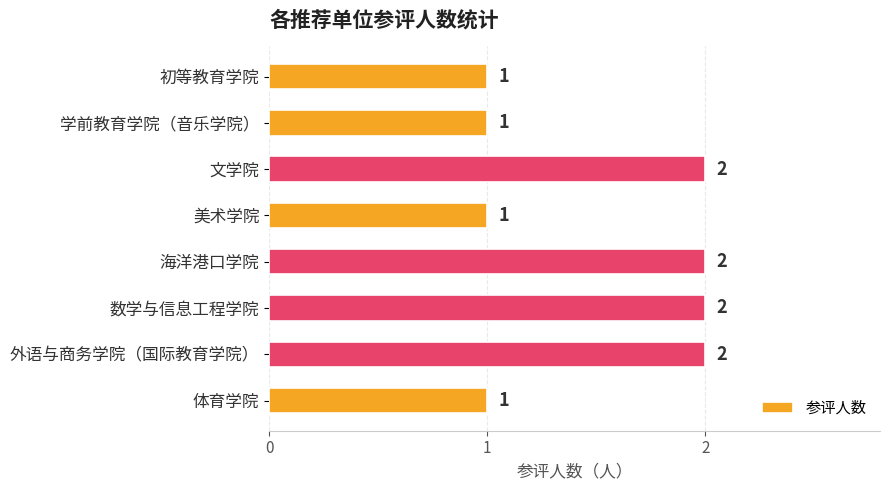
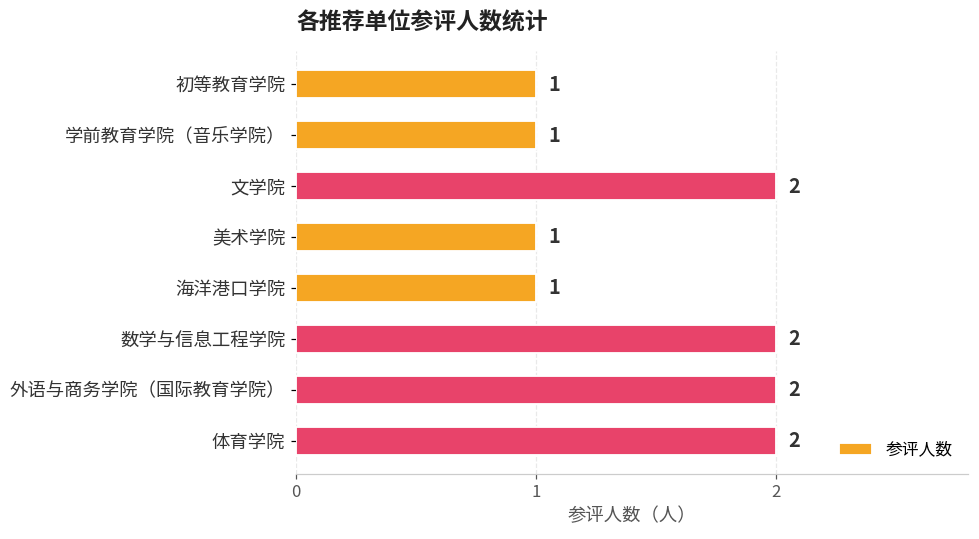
海洋港口学院: 2 -> 1
体育学院: 1 -> 2
